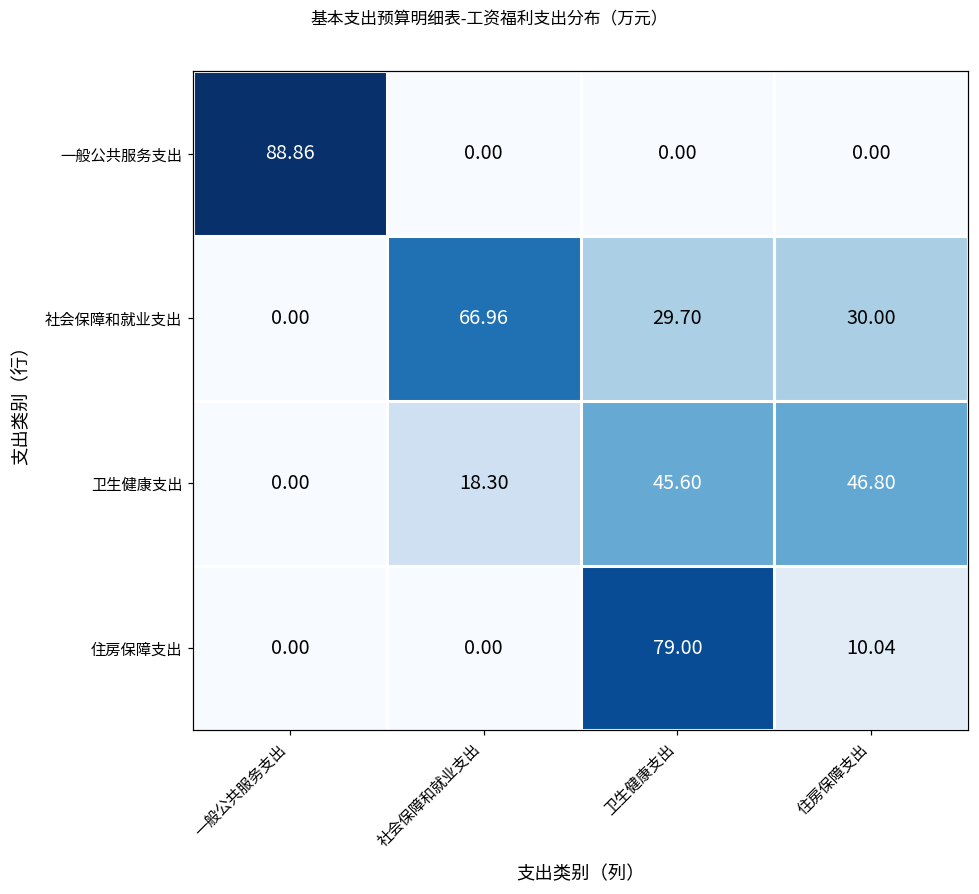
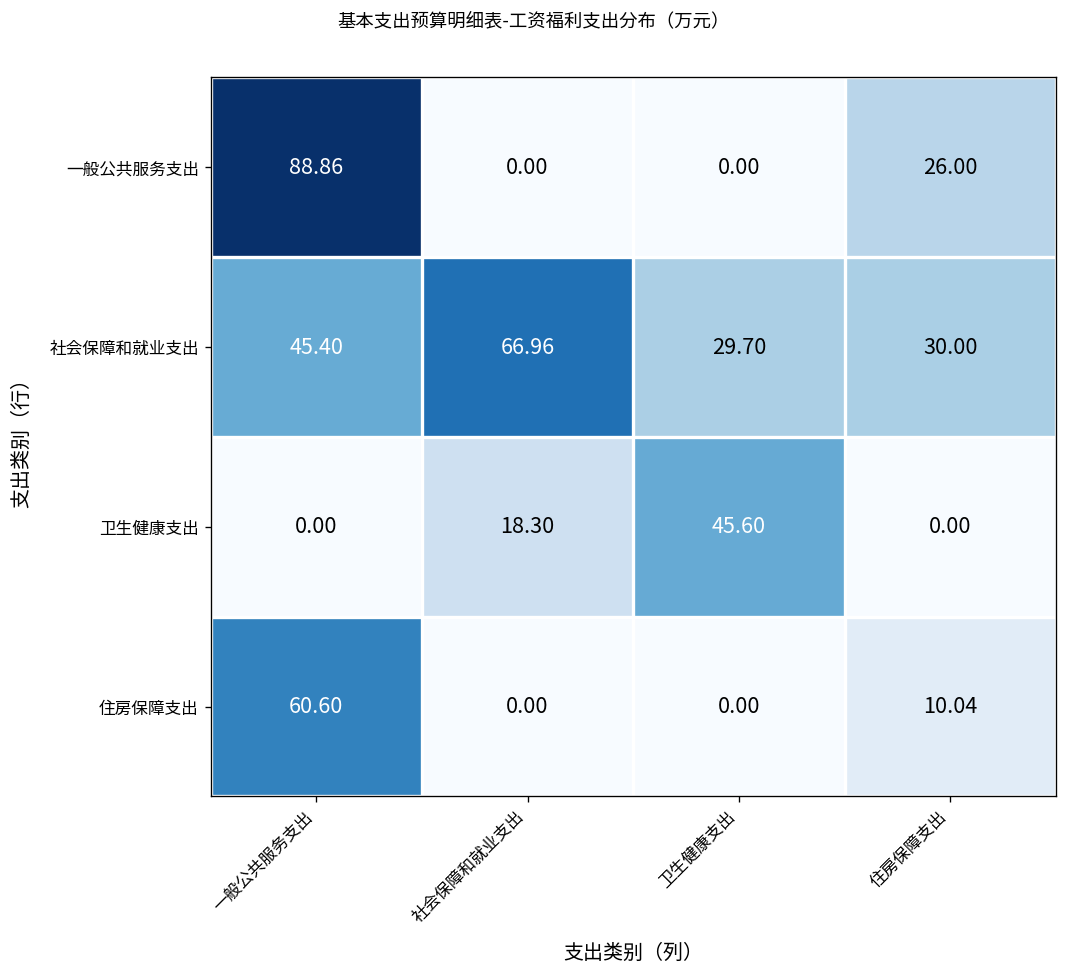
一般公共服务支出, 住房保障支出: 0.00 -> 26.00
社会保障和就业支出, 一般公共服务支出: 0.00 -> 45.40
卫生健康支出, 住房保障支出: 46.80 -> 0.00
住房保障支出, 一般公共服务支出: 0.00 -> 60.60
住房保障支出, 卫生健康支出: 79.00 -> 0.00
